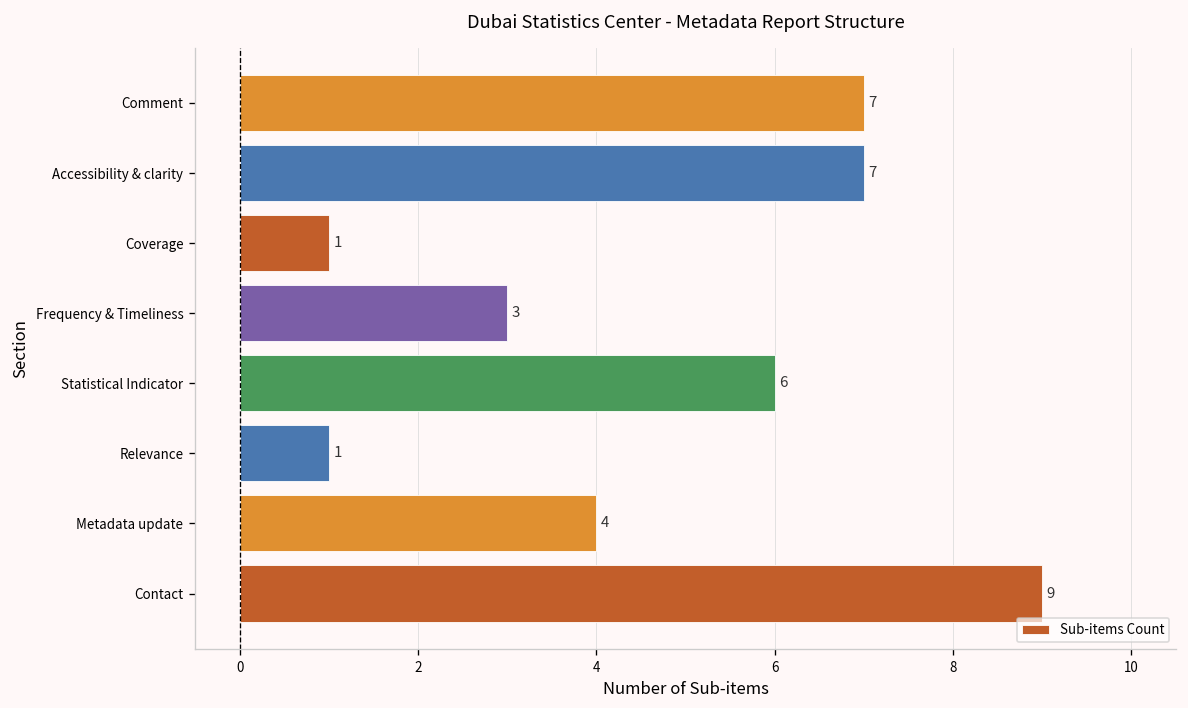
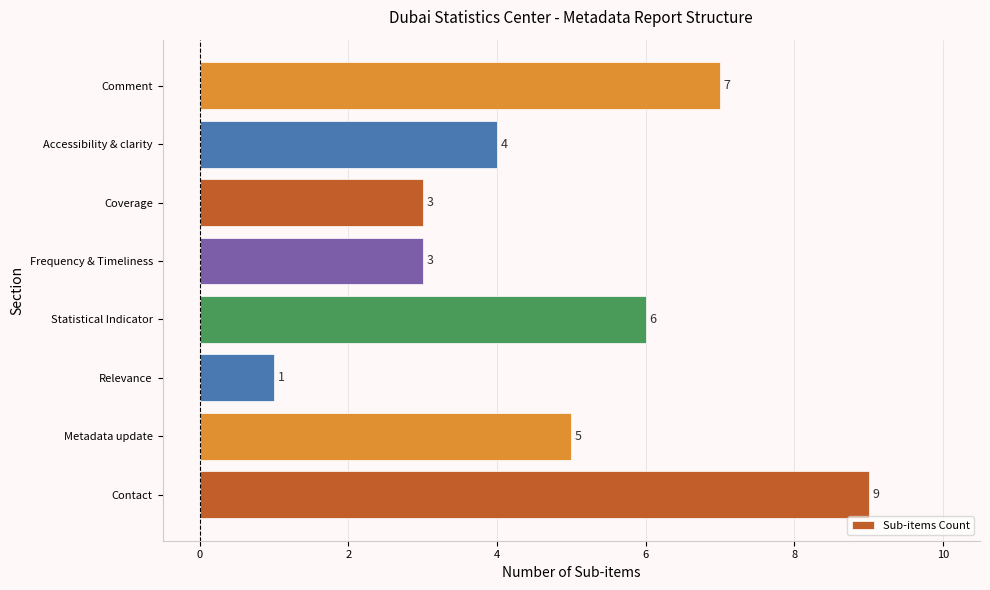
Accessibility & clarity: 7 -> 4
Coverage: 1 -> 3
Metadata update: 4 -> 5
